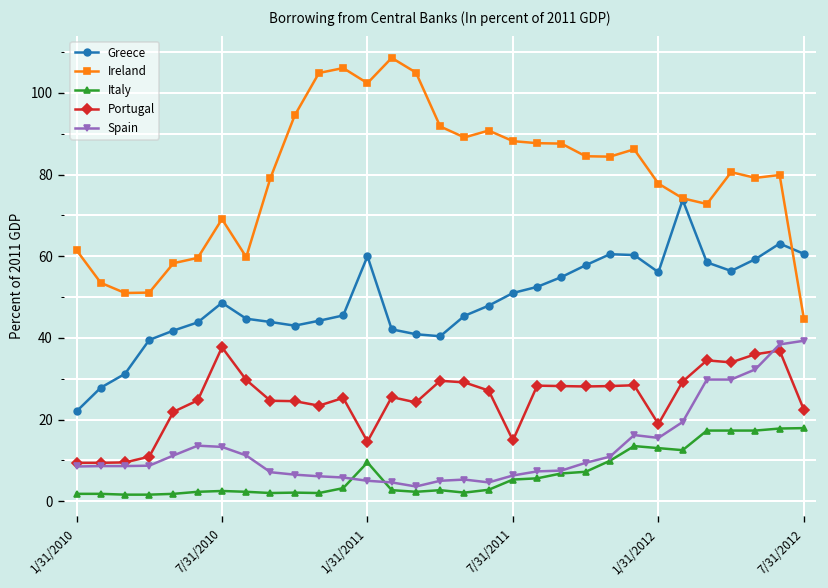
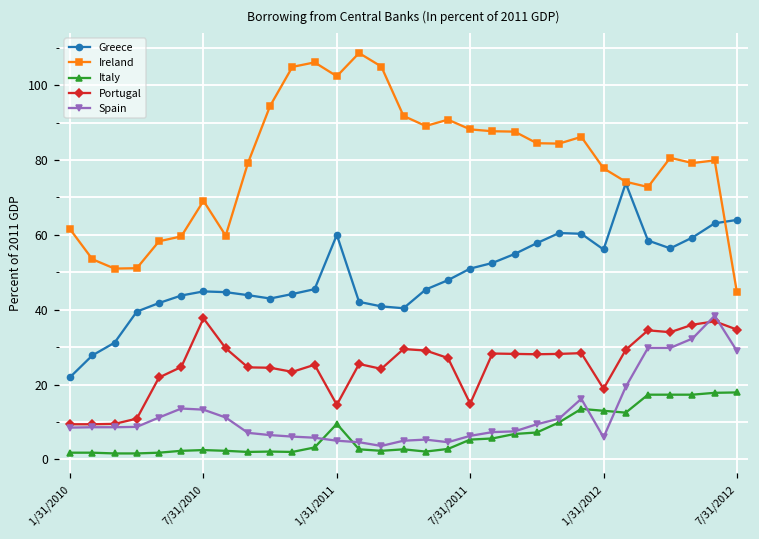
Greece, 7/31/2010: 49 -> 45
Spain, 1/31/2012: 16 -> 6
Greece, 7/31/2012: 61 -> 64
Portugal, 7/31/2012: 22 -> 35
Spain, 7/31/2012: 39 -> 29
